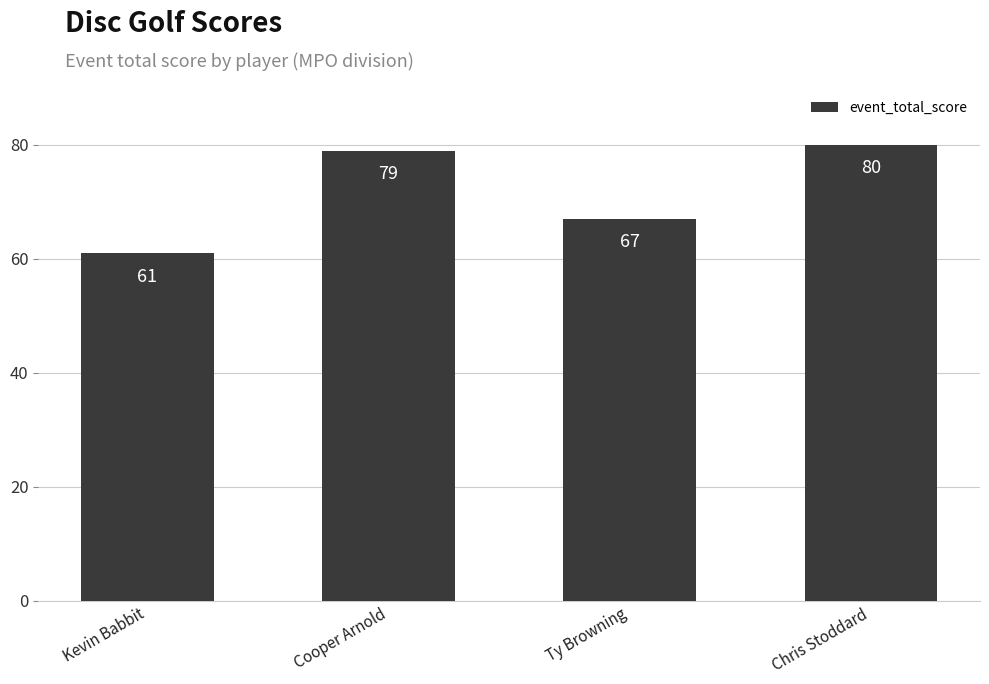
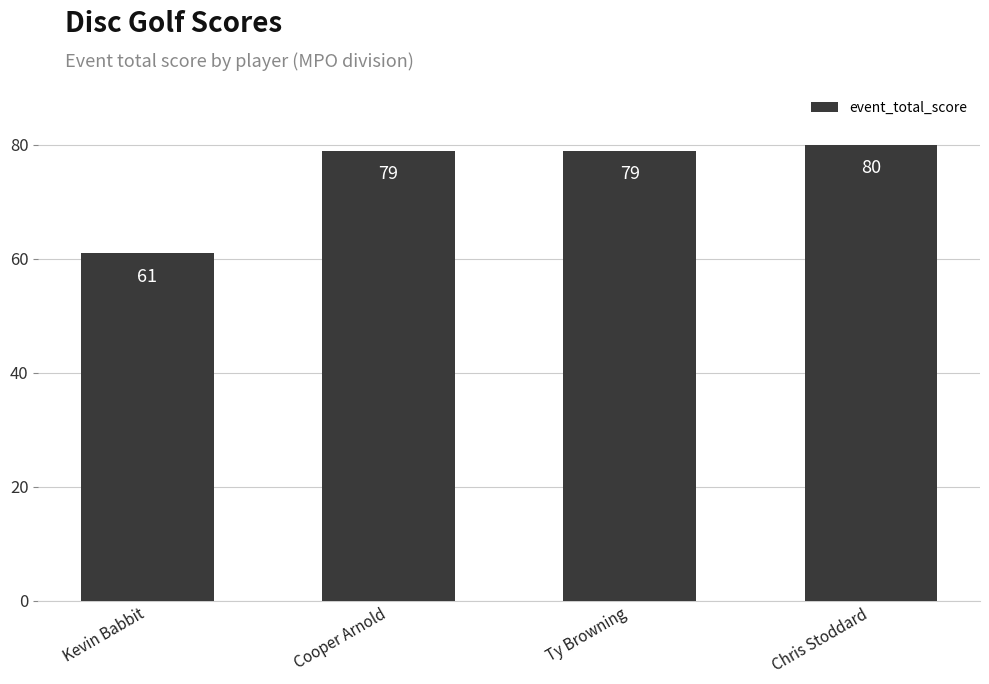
Ty Browning: 67 -> 79
